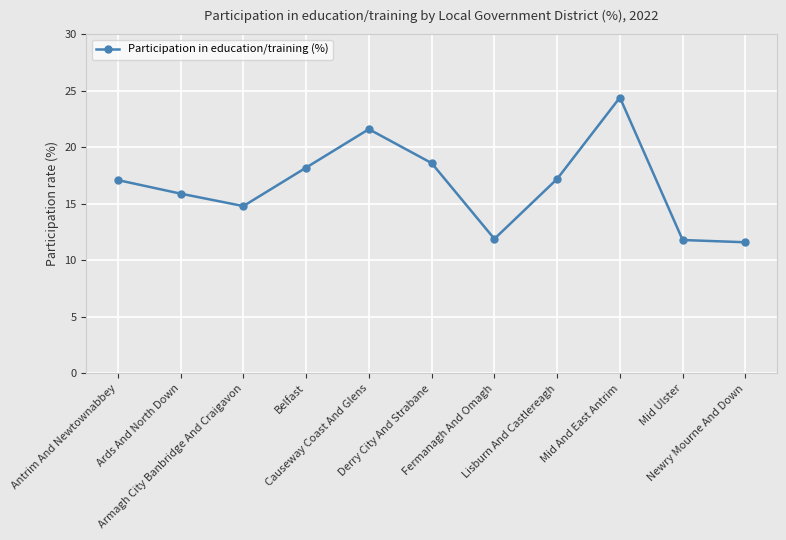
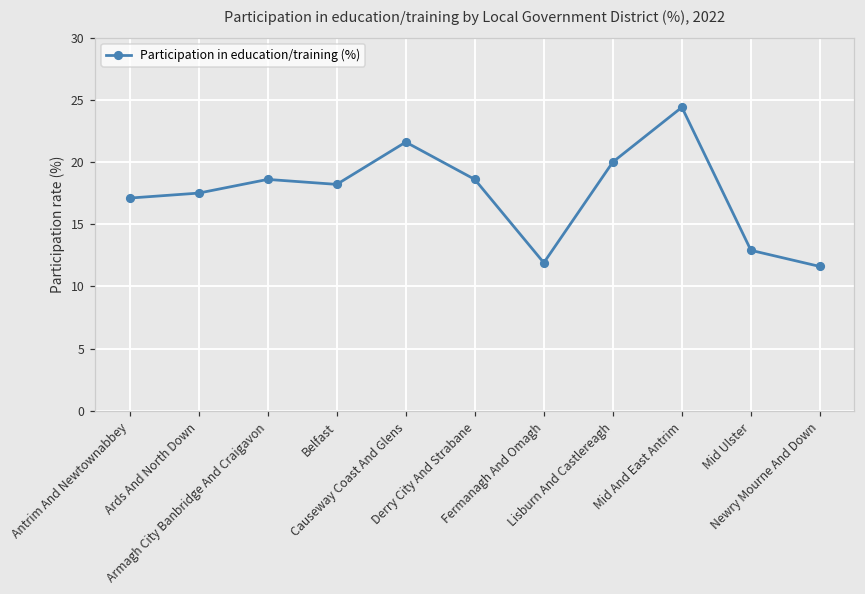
Ards And North Down: 15.9 -> 17.5
Armagh City Banbridge And Craigavon: 14.8 -> 18.6
Lisburn And Castlereagh: 17.2 -> 20.0
Mid Ulster: 11.8 -> 12.9
